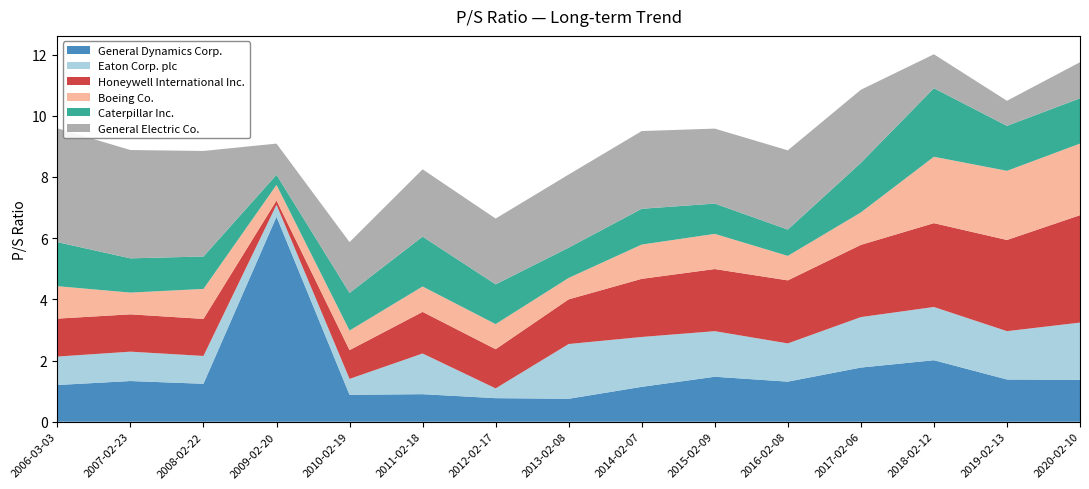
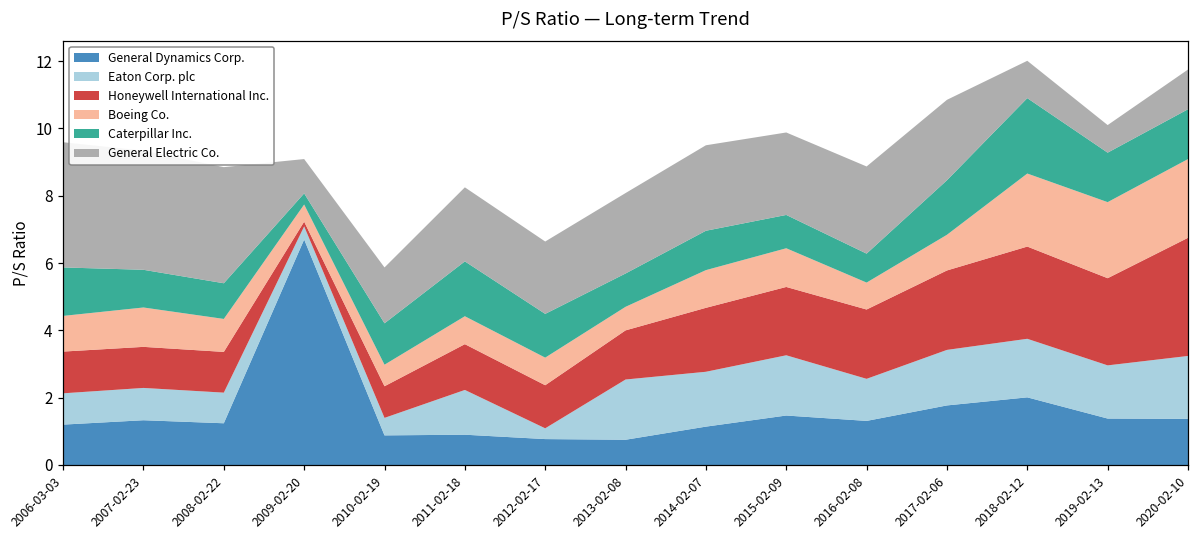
Boeing Co., 2007-02-23: 0.7 -> 1.2
Eaton Corp. plc, 2015-02-09: 1.5 -> 1.8
Honeywell International Inc., 2019-02-13: 3.0 -> 2.6
